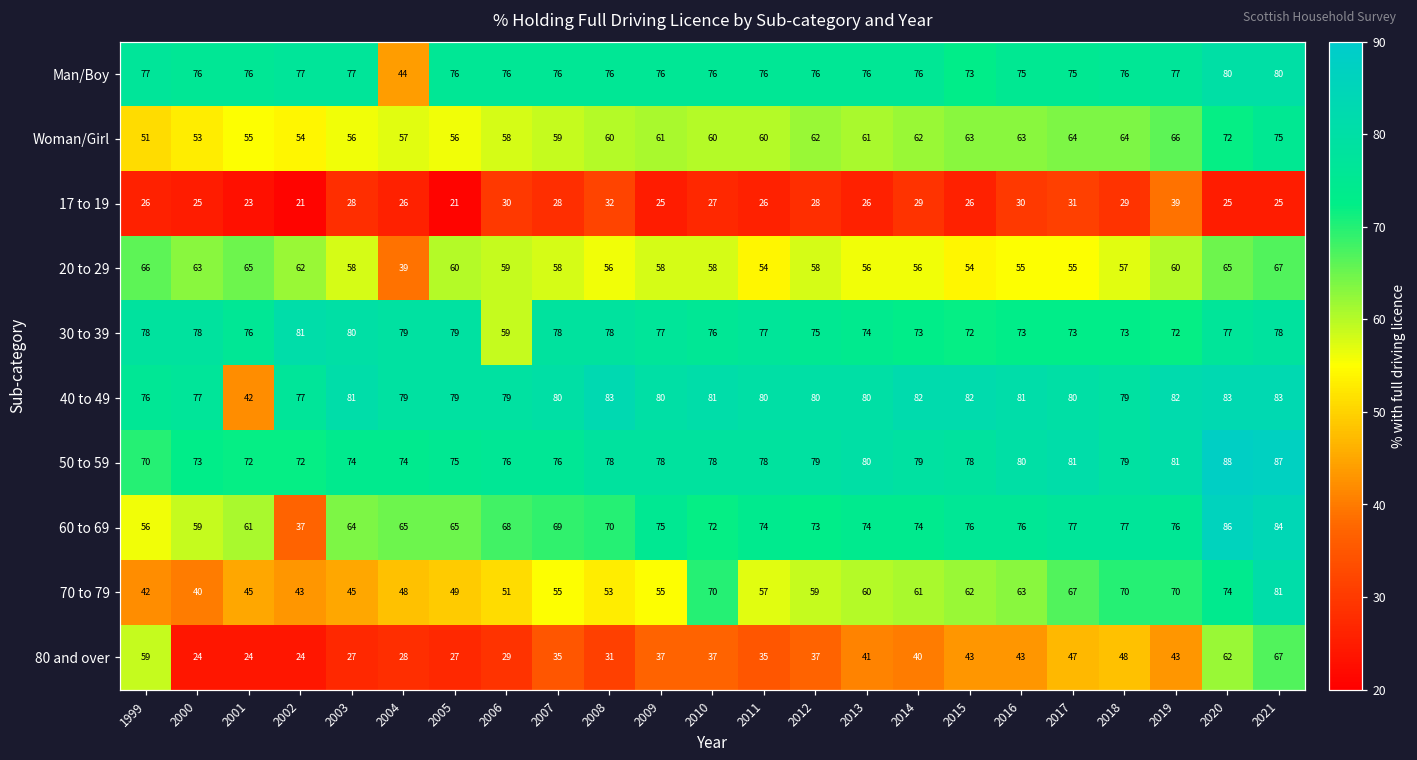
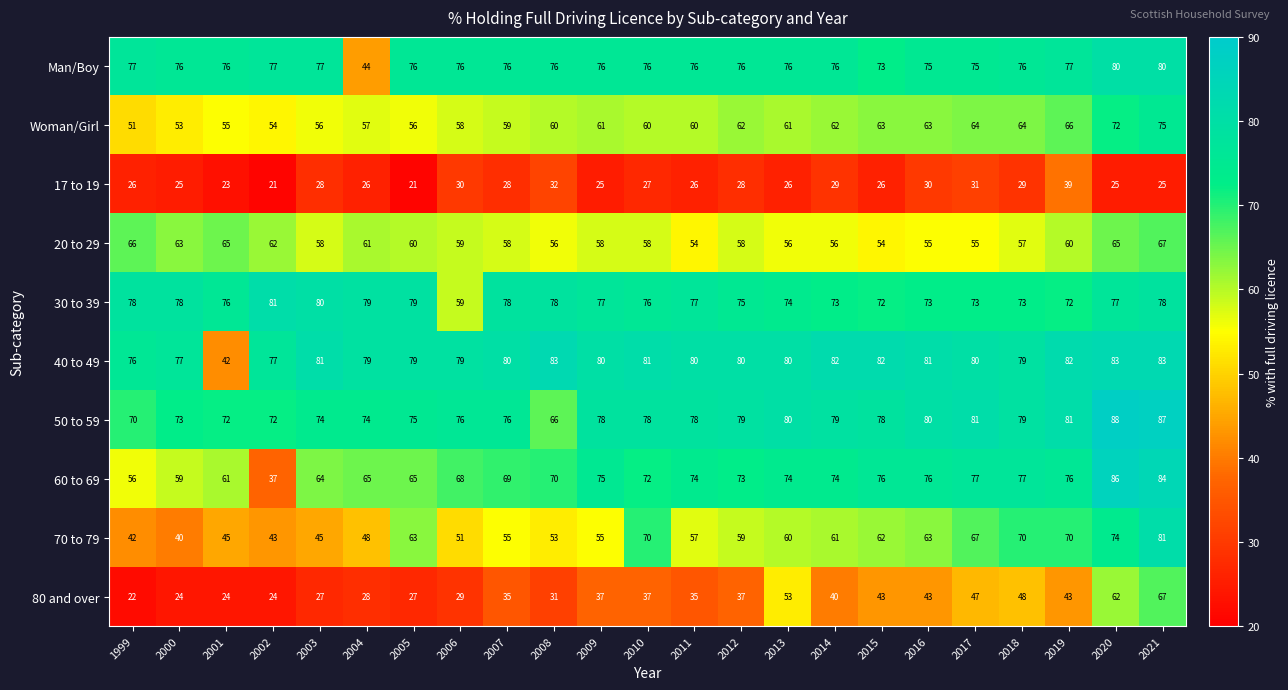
20 to 29, 2004: 39 -> 61
50 to 59, 2008: 78 -> 66
70 to 79, 2005: 49 -> 63
80 and over, 1999: 59 -> 22
80 and over, 2013: 41 -> 53
